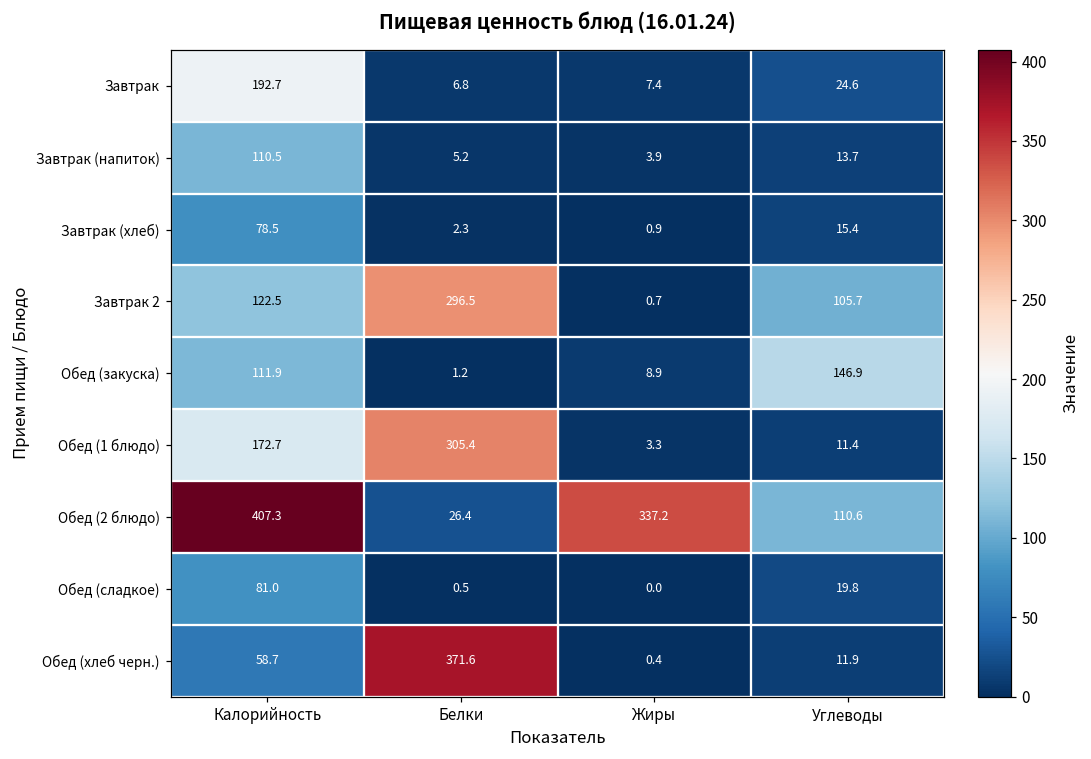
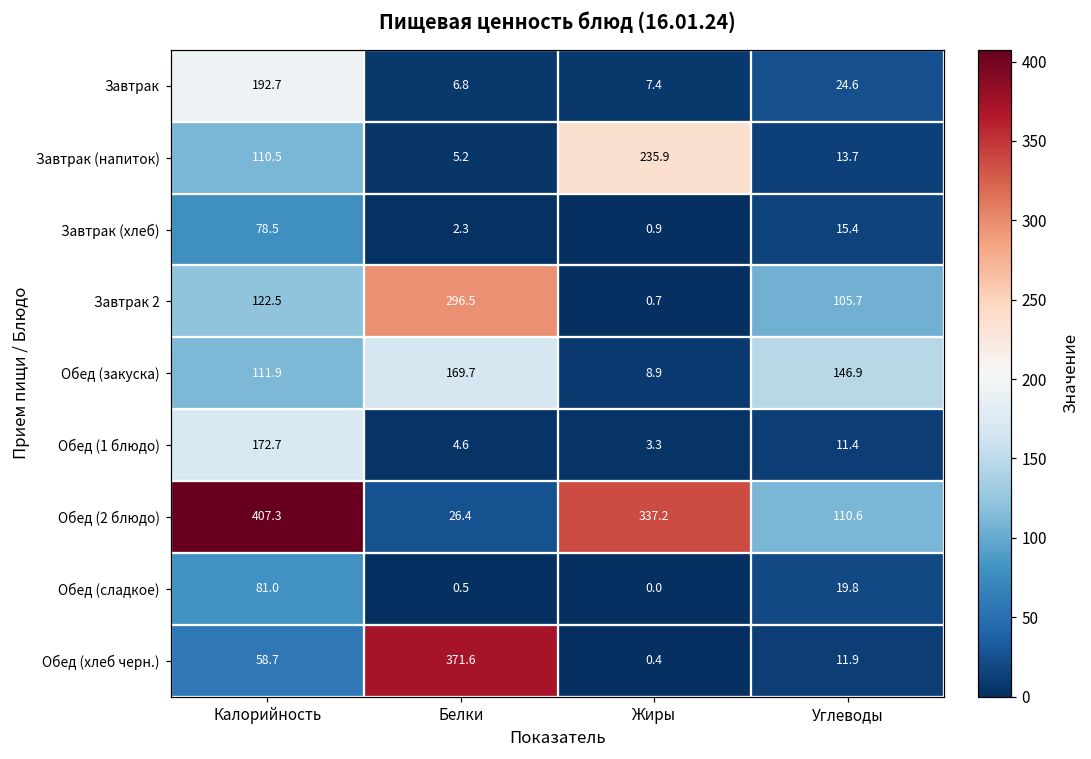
Завтрак (напиток), Жиры: 3.9 -> 235.9
Обед (закуска), Белки: 1.2 -> 169.7
Обед (1 блюдо), Белки: 305.4 -> 4.6
